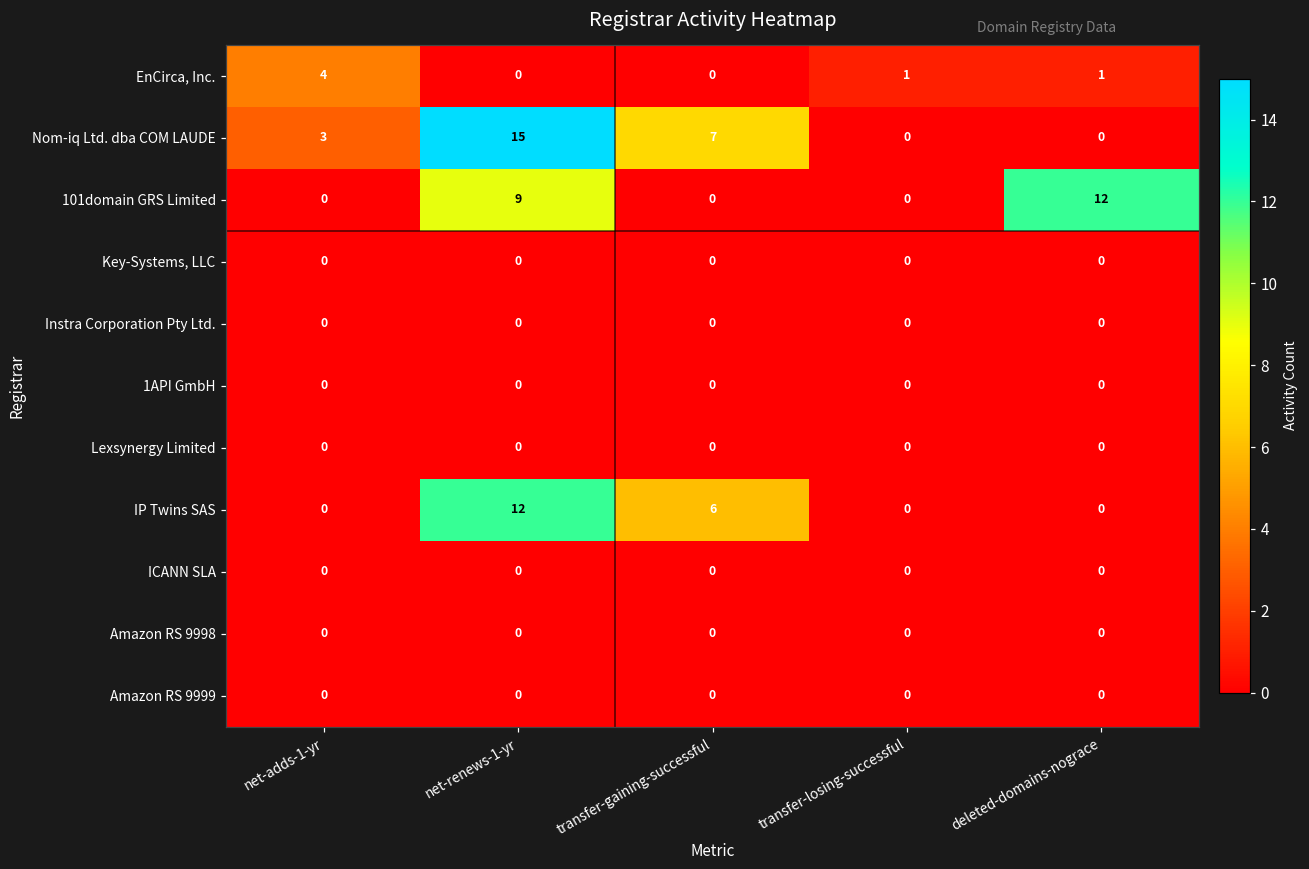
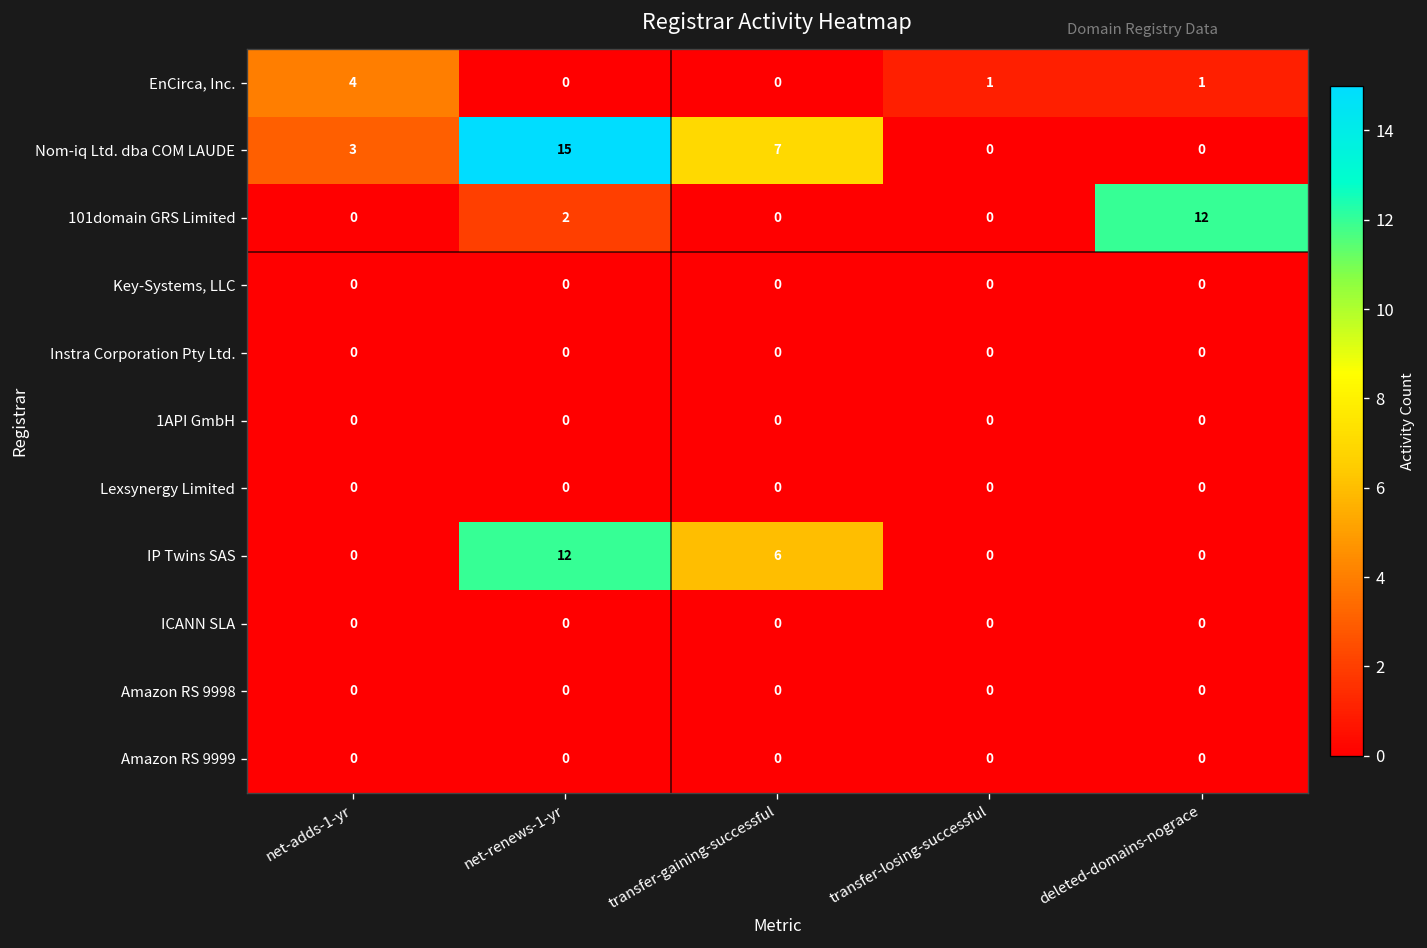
101domain GRS Limited, net-renews-1-yr: 9 -> 2
